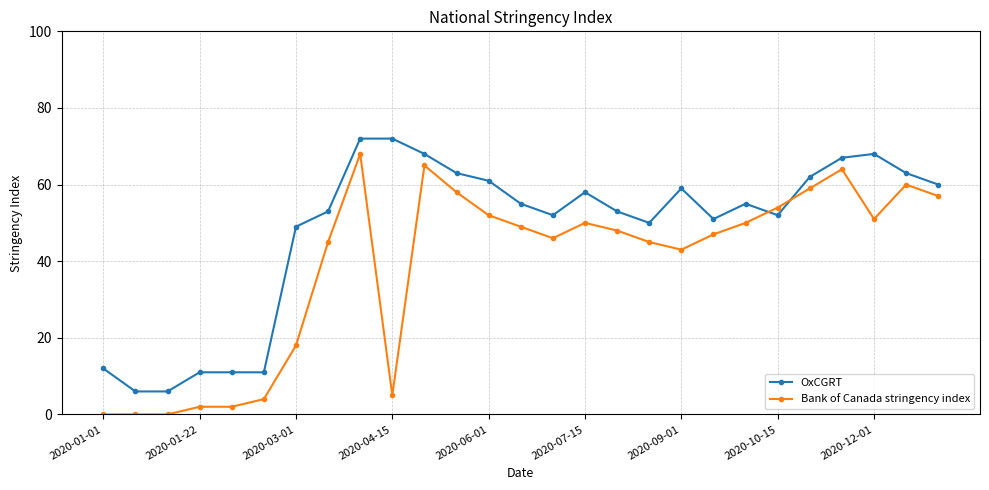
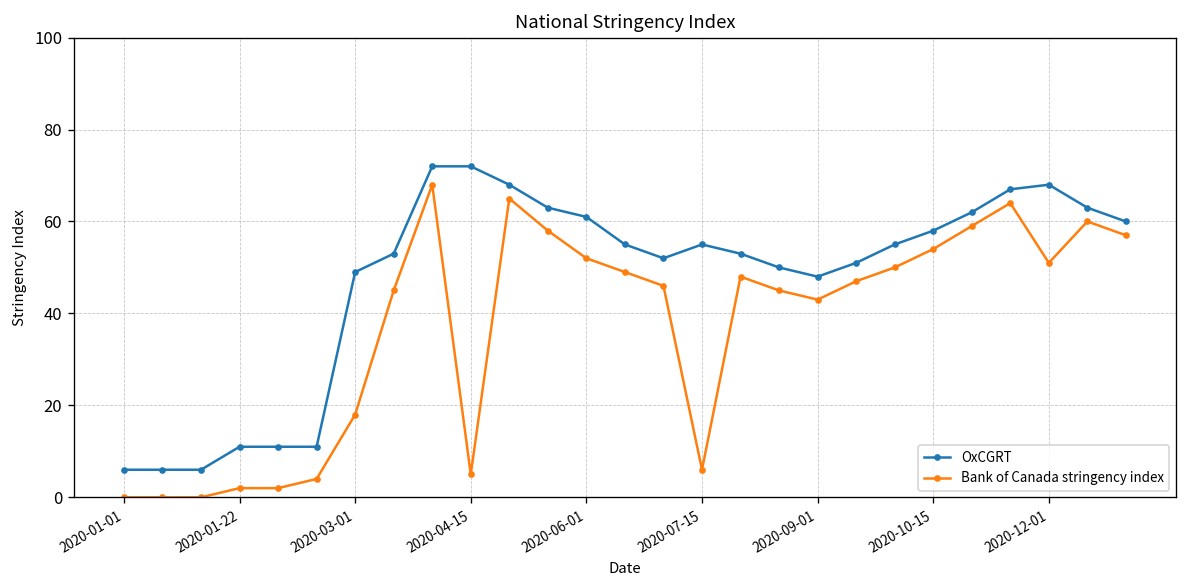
OxCGRT, 2020-01-01: 12 -> 6
OxCGRT, 2020-07-15: 58 -> 55
Bank of Canada stringency index, 2020-07-15: 50 -> 6
OxCGRT, 2020-09-01: 59 -> 48
OxCGRT, 2020-10-15: 52 -> 58
